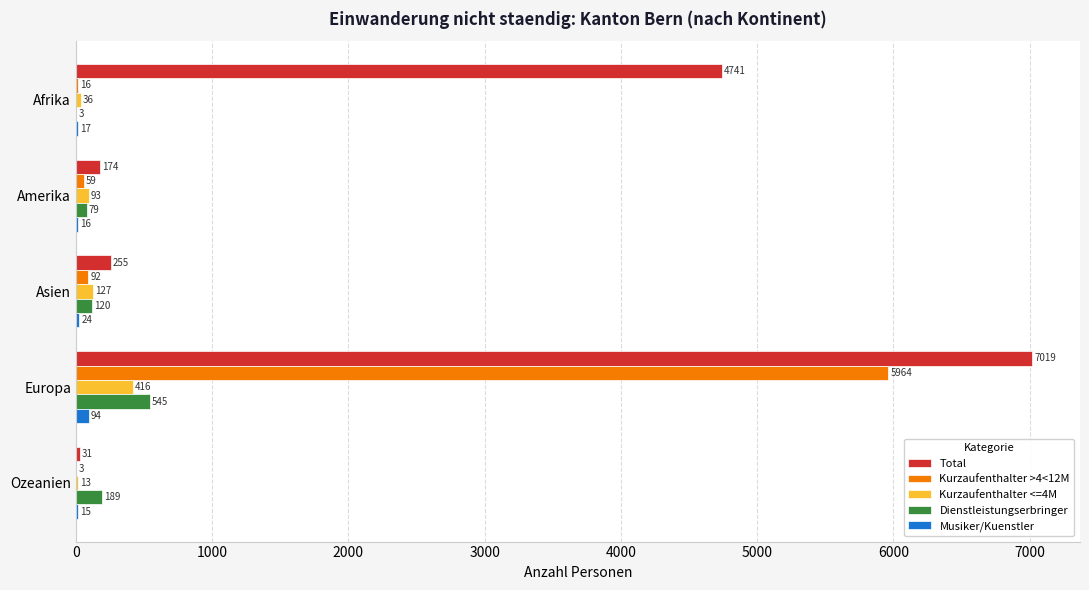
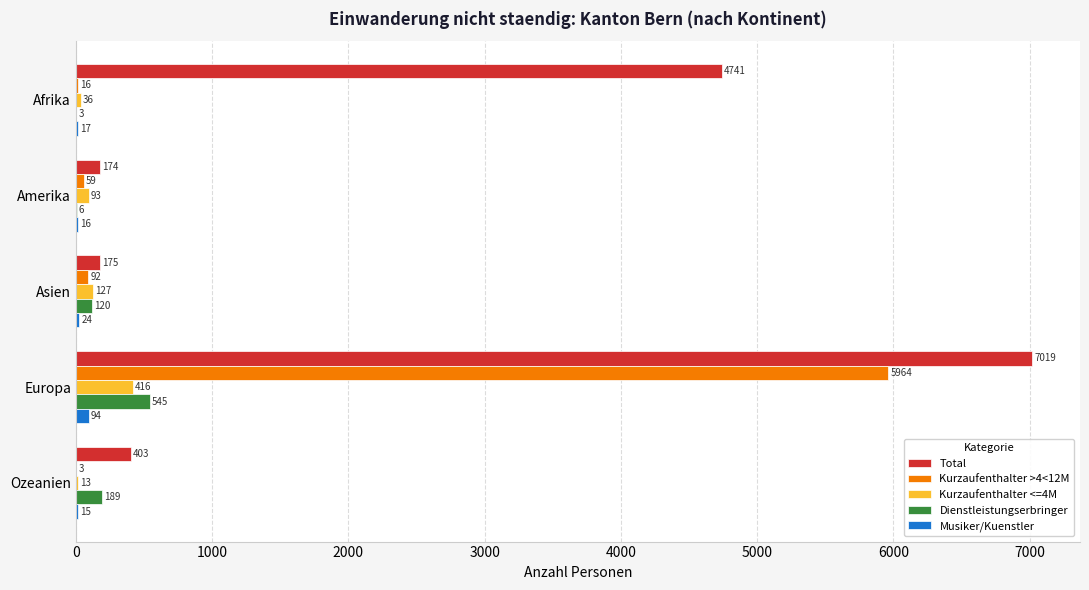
Dienstleistungserbringer, Amerika: 79 -> 6
Total, Asien: 255 -> 175
Total, Ozeanien: 31 -> 403
